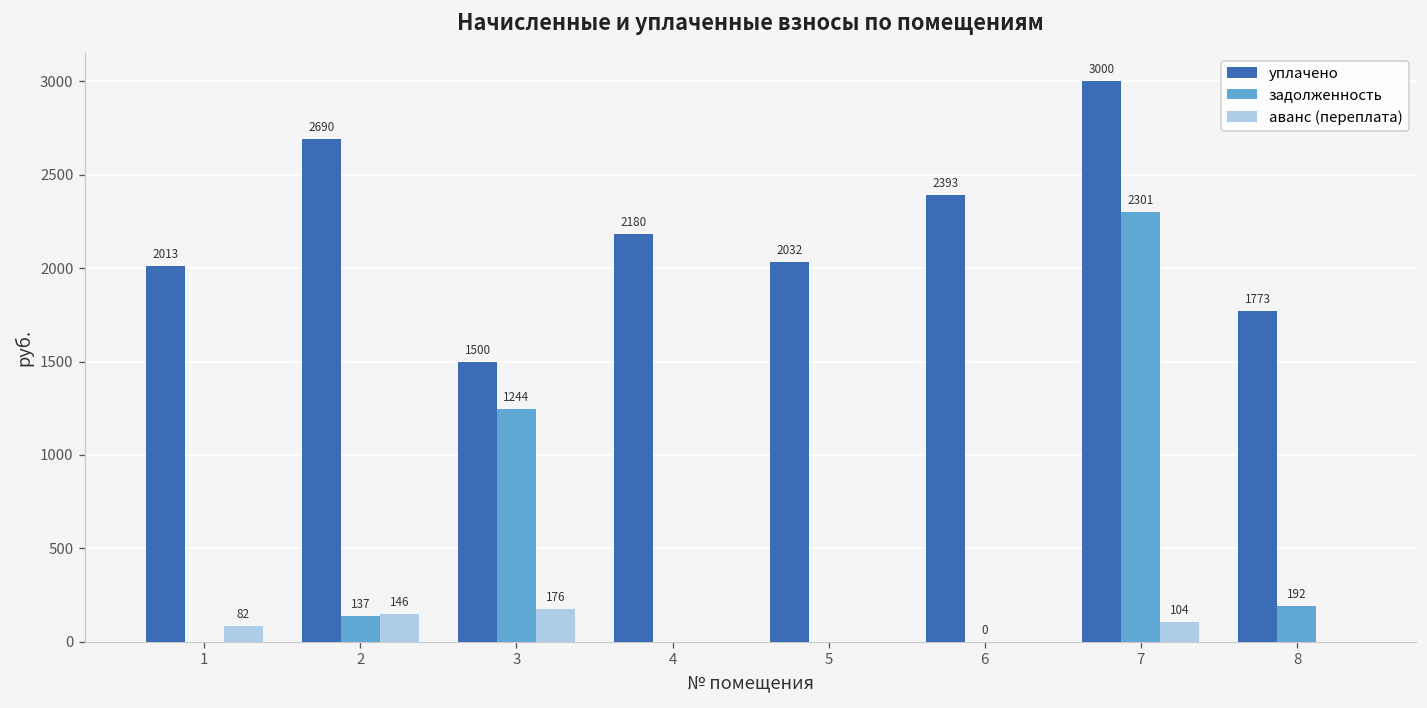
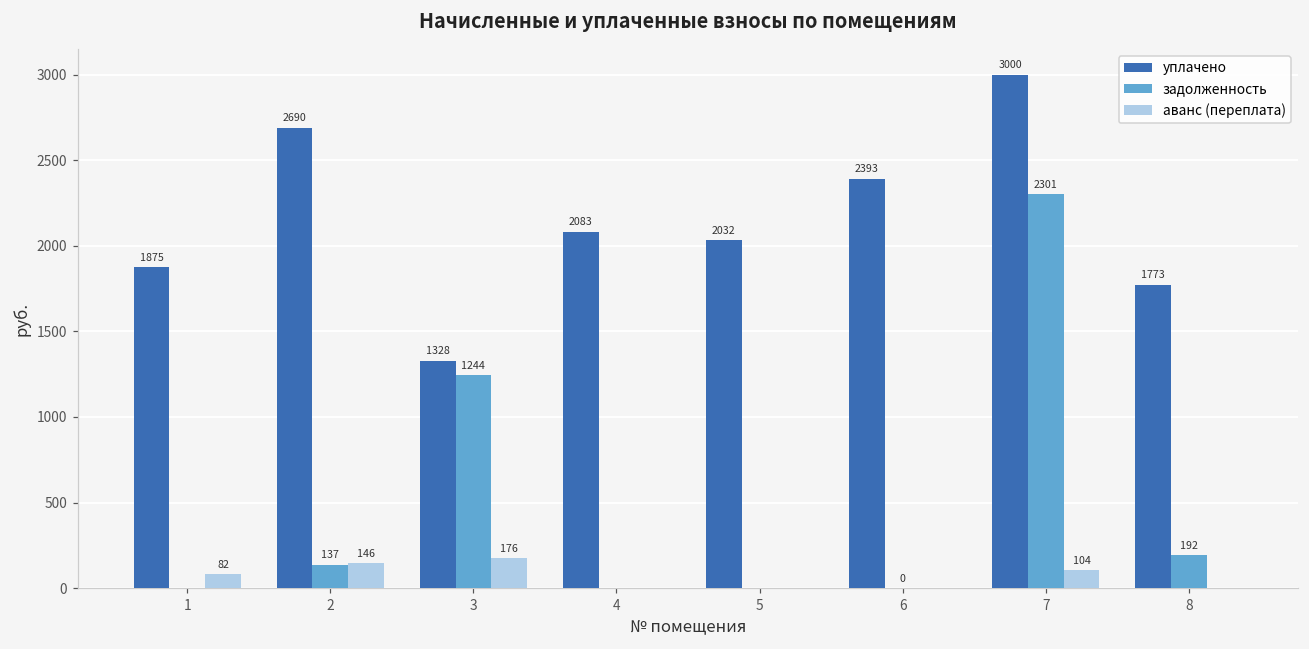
уплачено, 1: 2013 -> 1875
уплачено, 3: 1500 -> 1328
уплачено, 4: 2180 -> 2083
